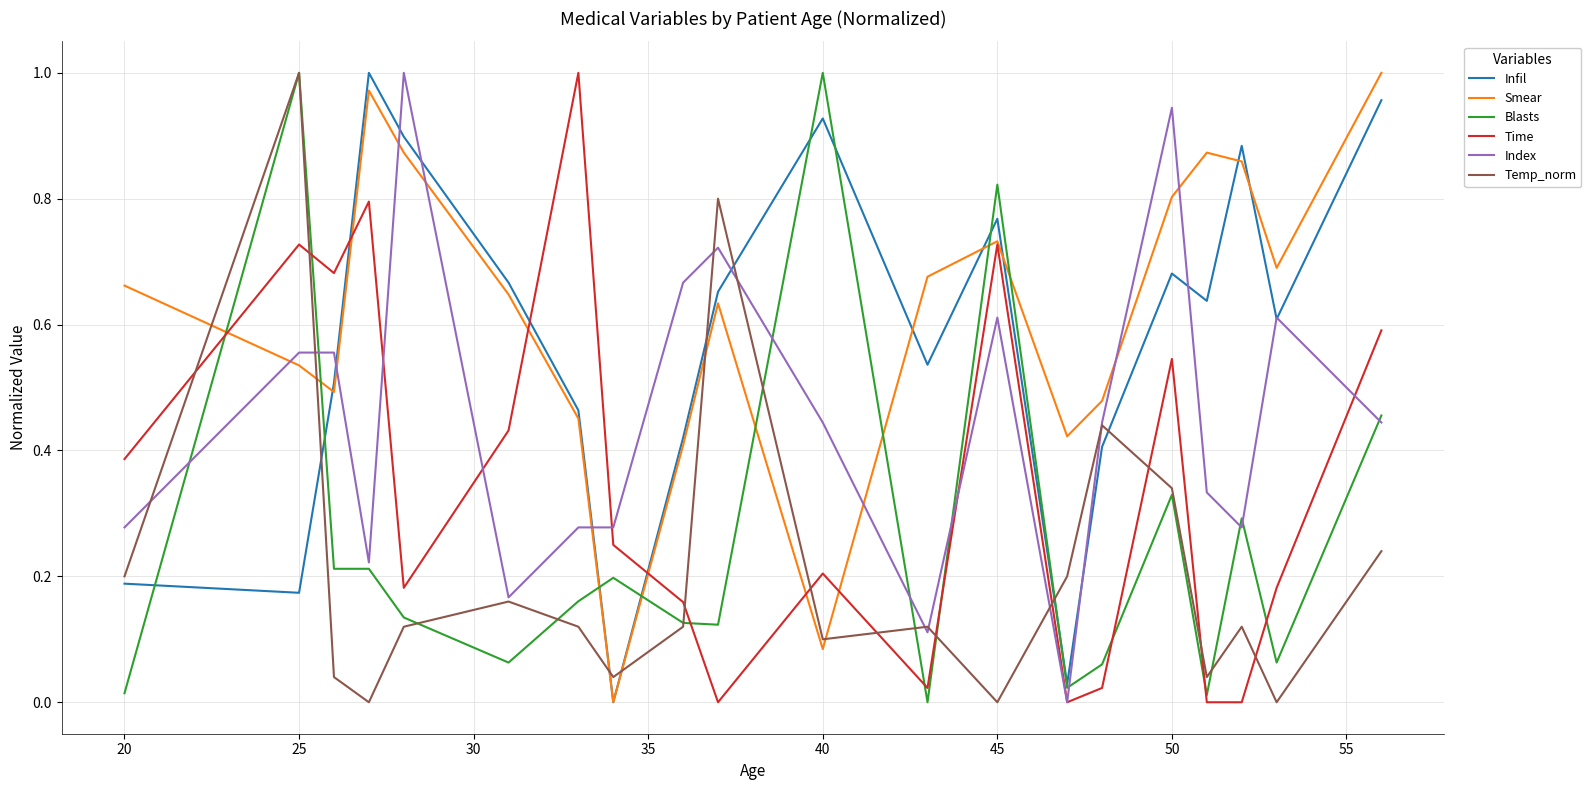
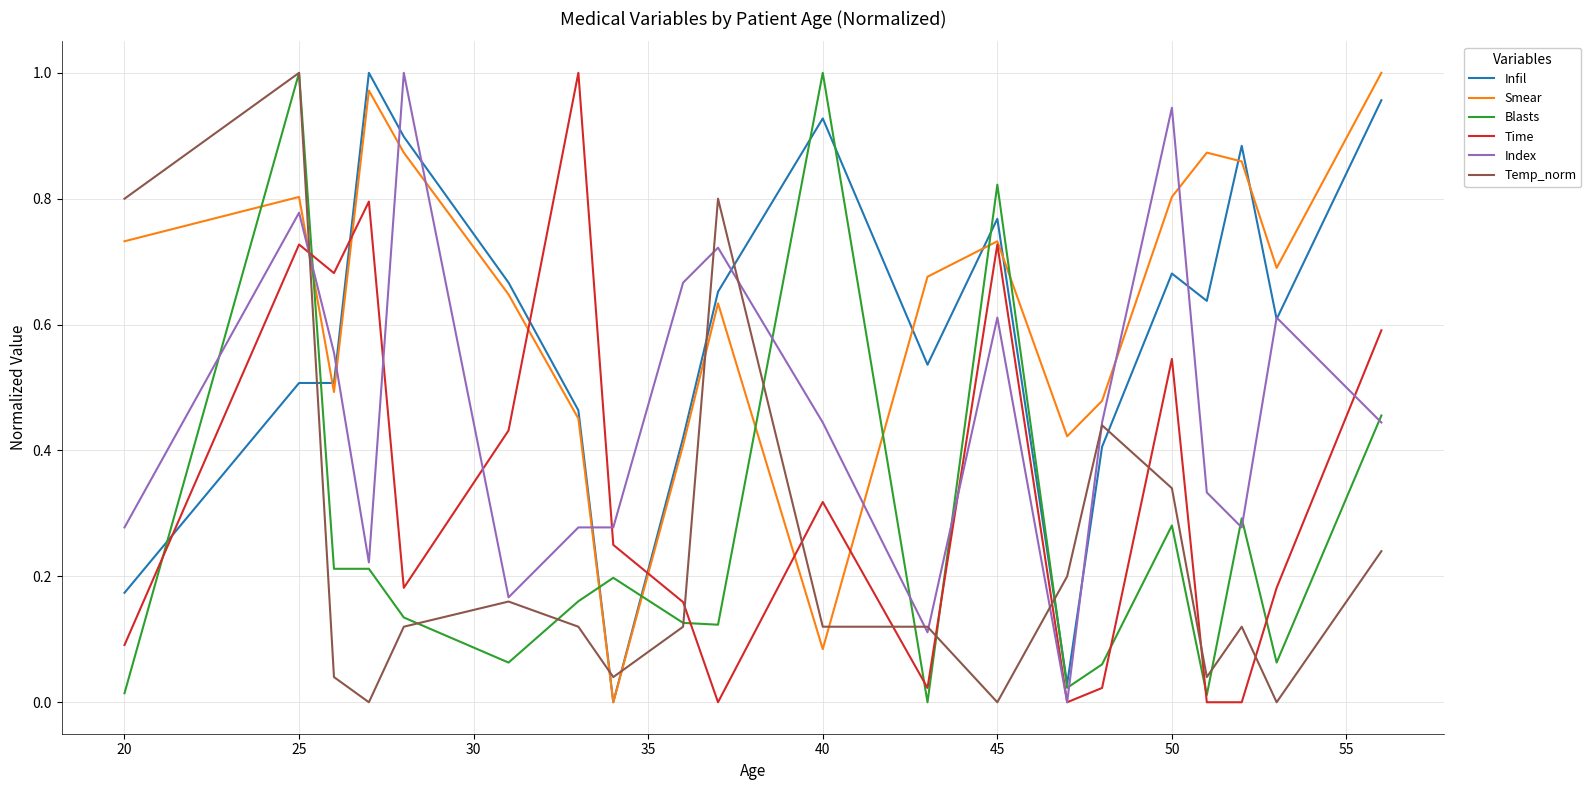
Infil, 20: 0.19 -> 0.17
Smear, 20: 0.66 -> 0.73
Time, 20: 0.39 -> 0.09
Temp_norm, 20: 0.20 -> 0.80
Infil, 25: 0.17 -> 0.51
Smear, 25: 0.54 -> 0.80
Index, 25: 0.56 -> 0.78
Time, 40: 0.20 -> 0.32
Temp_norm, 40: 0.10 -> 0.12
Blasts, 50: 0.33 -> 0.28
